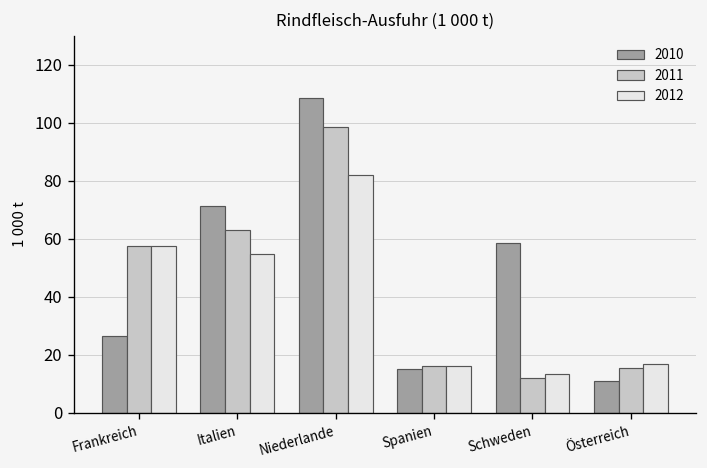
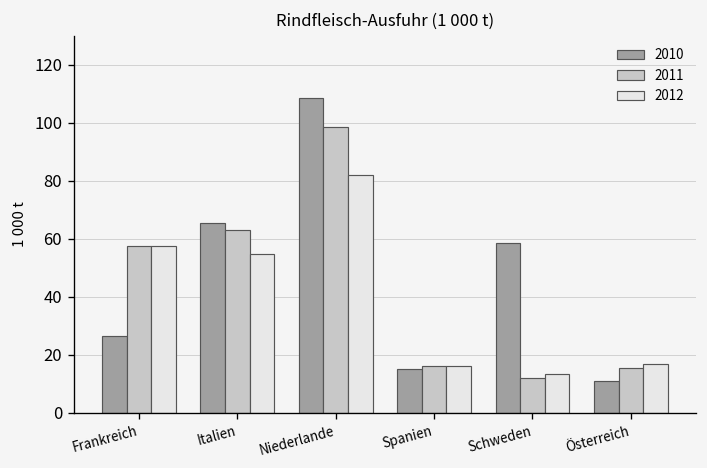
2010, Italien: 71 -> 66
